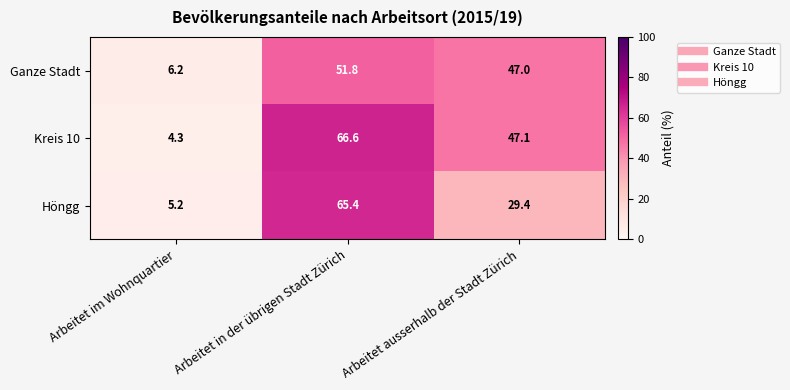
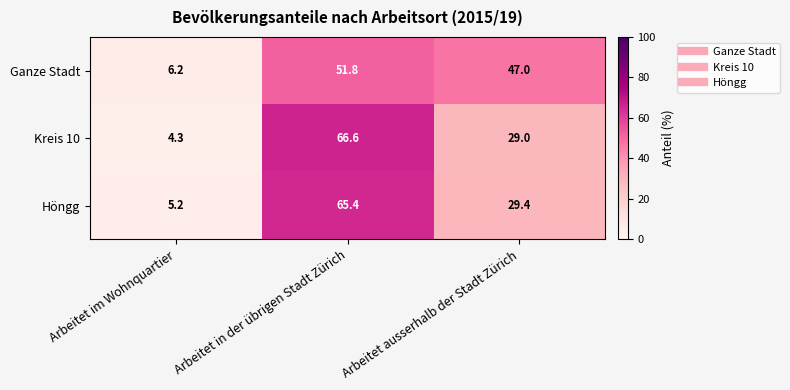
Kreis 10, Arbeitet ausserhalb der Stadt Zürich: 47.1 -> 29.0
